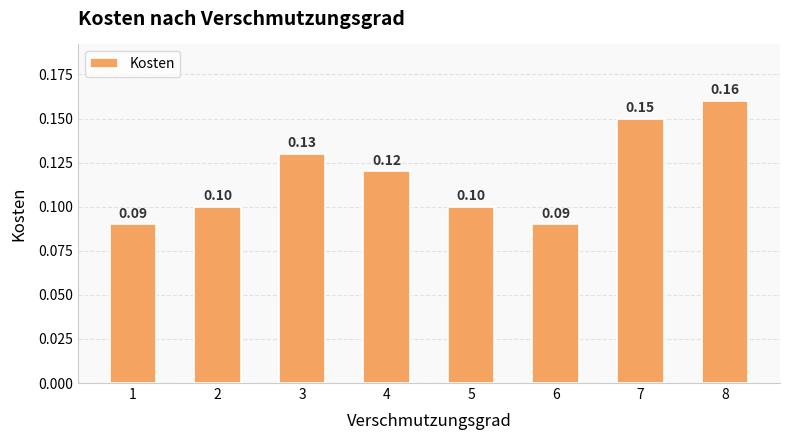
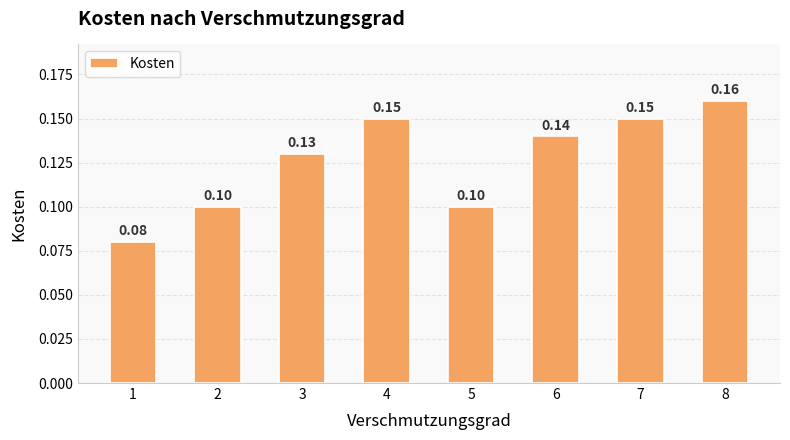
1: 0.09 -> 0.08
4: 0.12 -> 0.15
6: 0.09 -> 0.14
